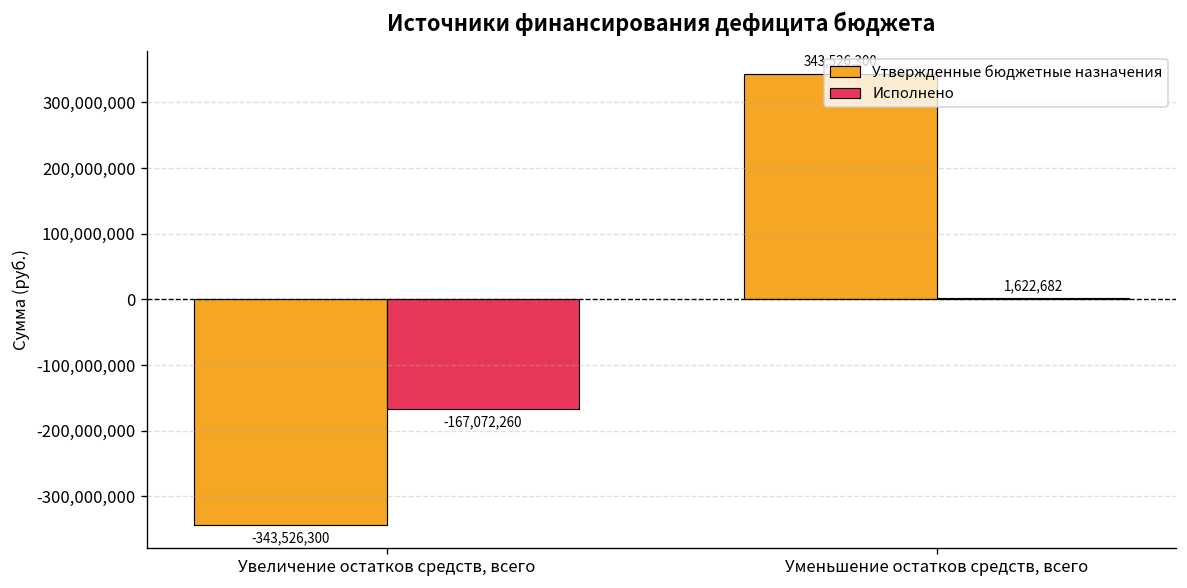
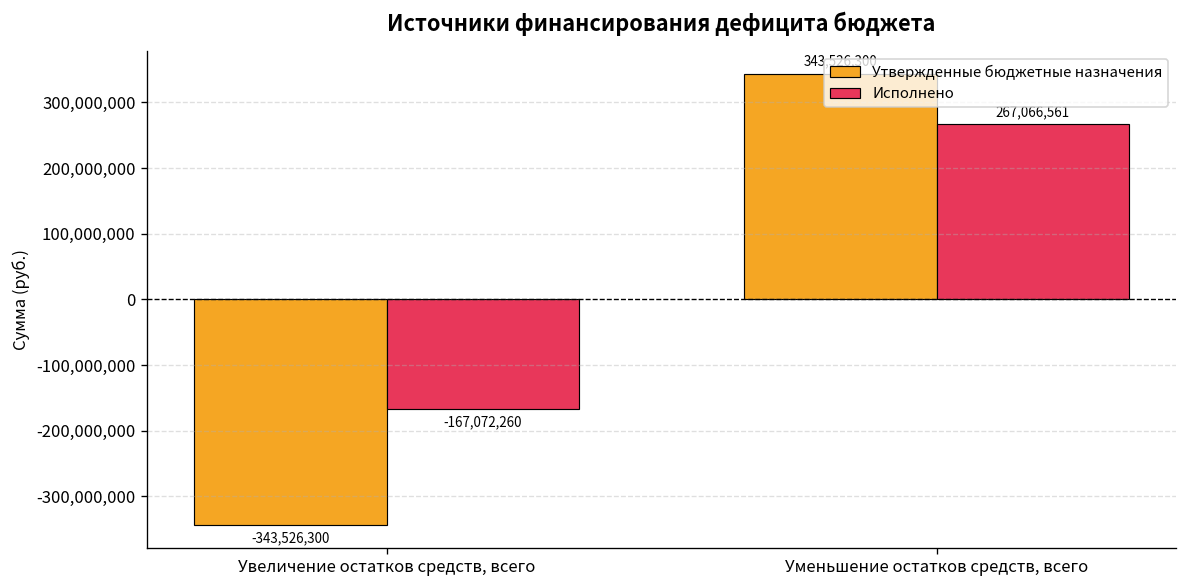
Исполнено, Уменьшение остатков средств, всего: 0 -> 270,000,000
